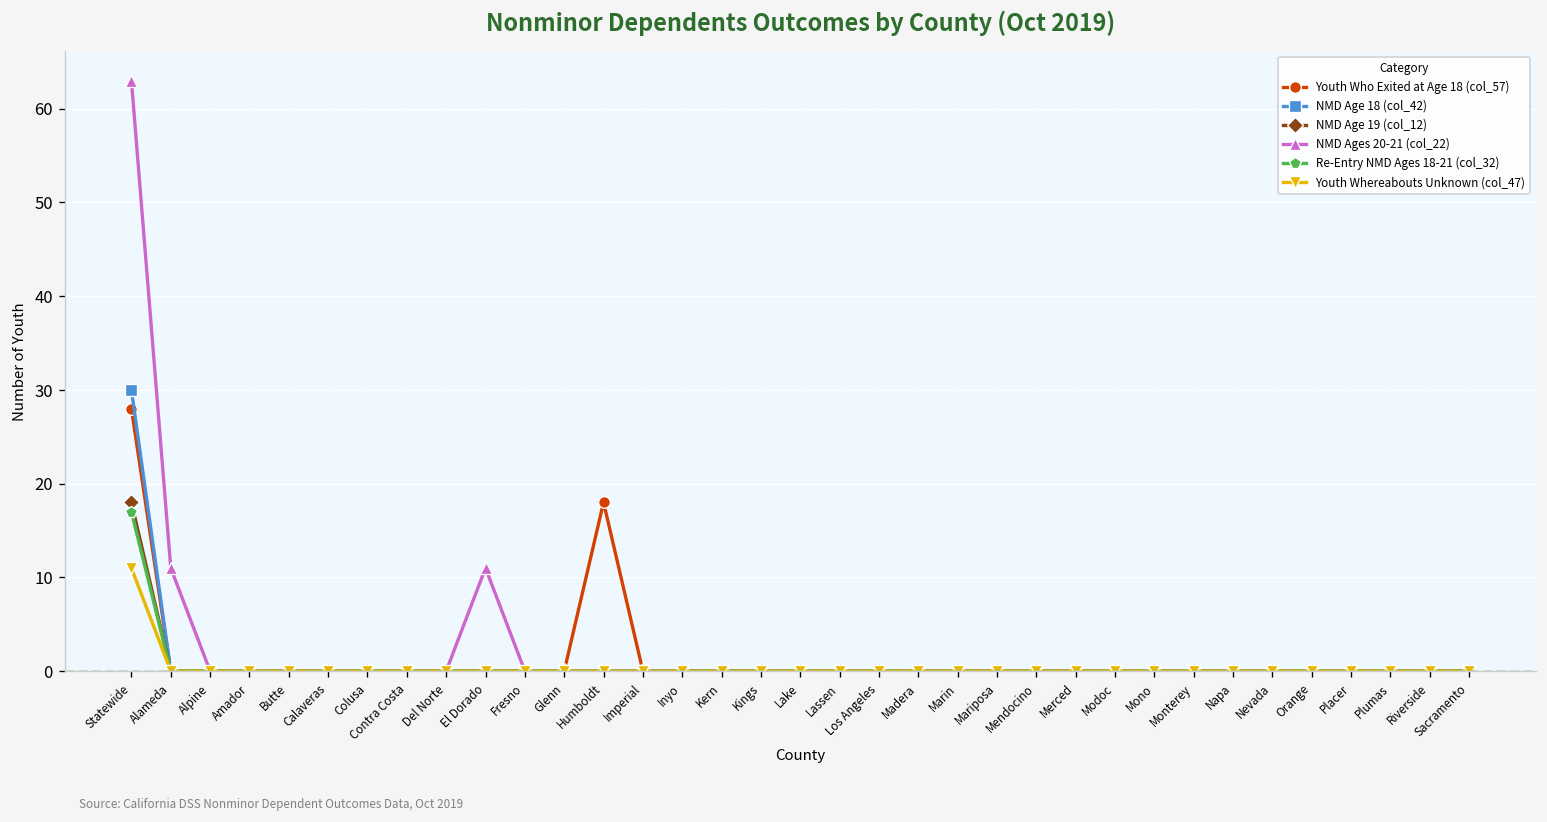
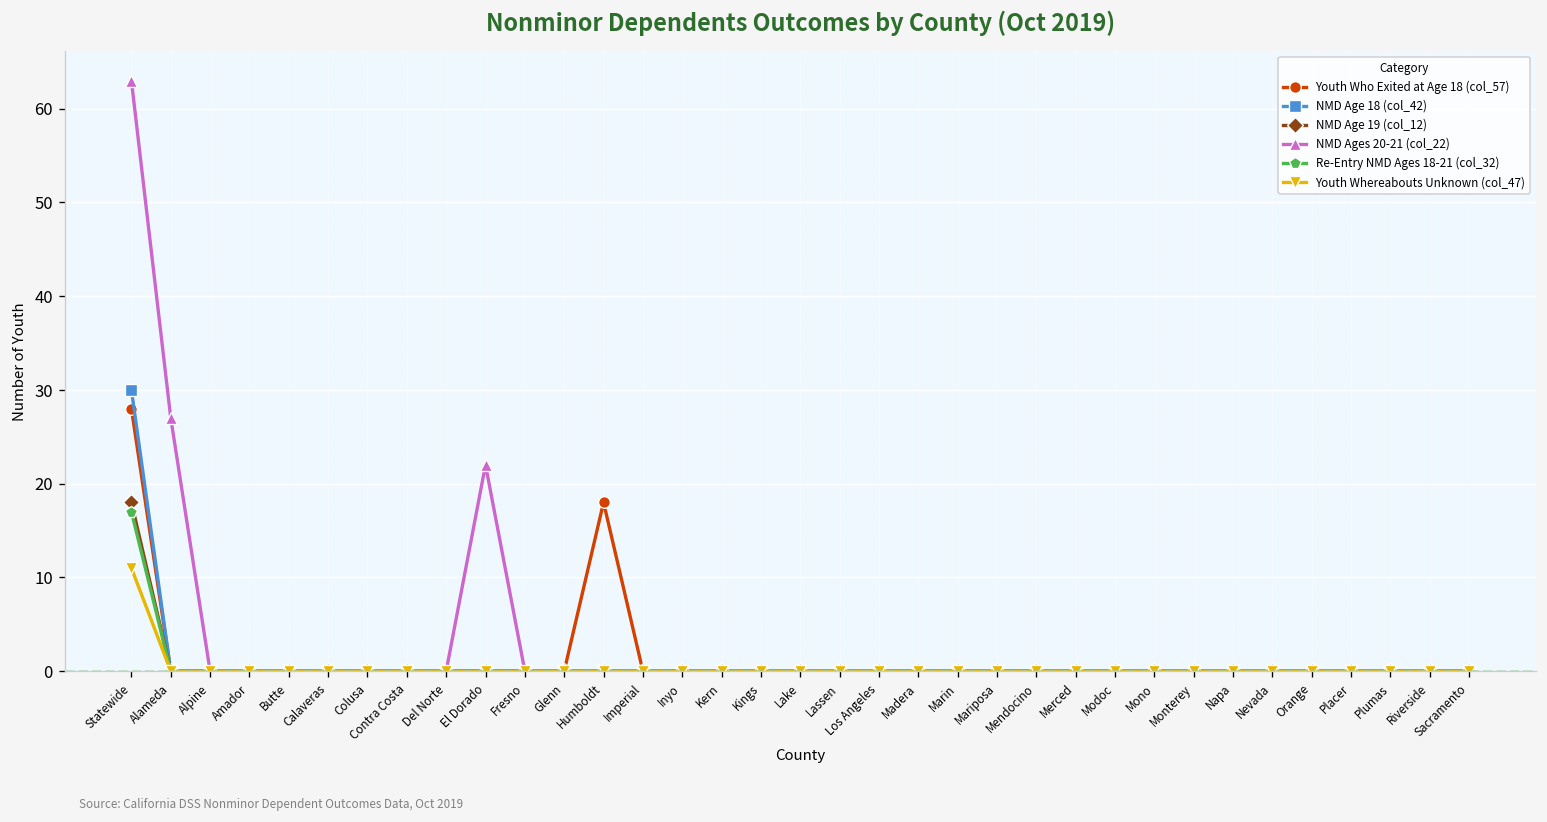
NMD Ages 20-21 (col_22), Alameda: 11 -> 27
NMD Ages 20-21 (col_22), El Dorado: 11 -> 22
